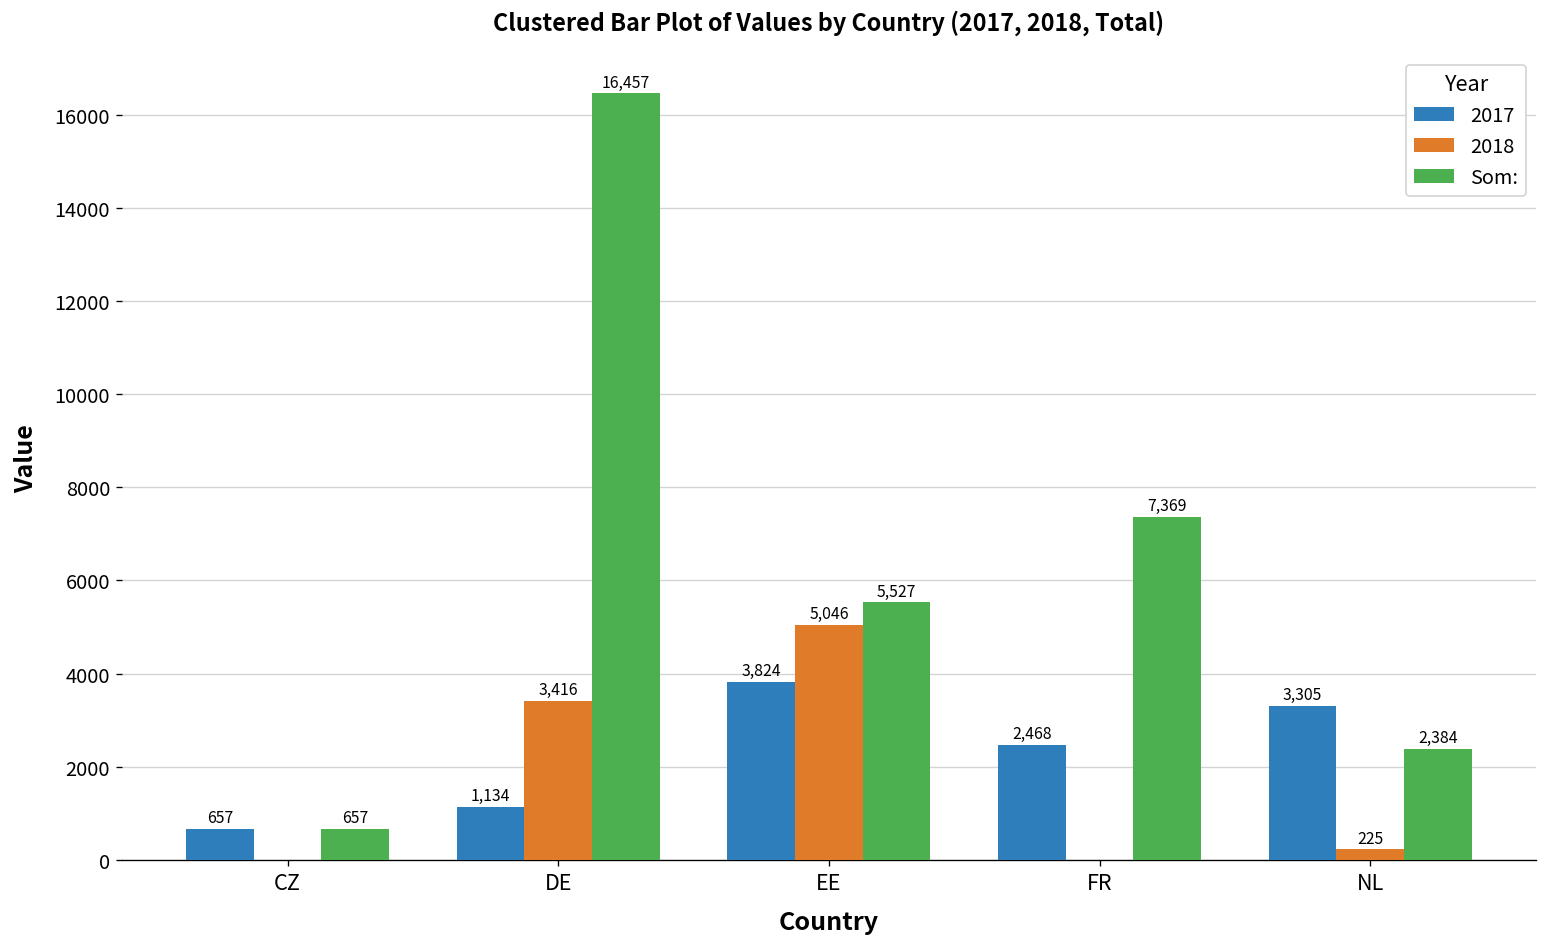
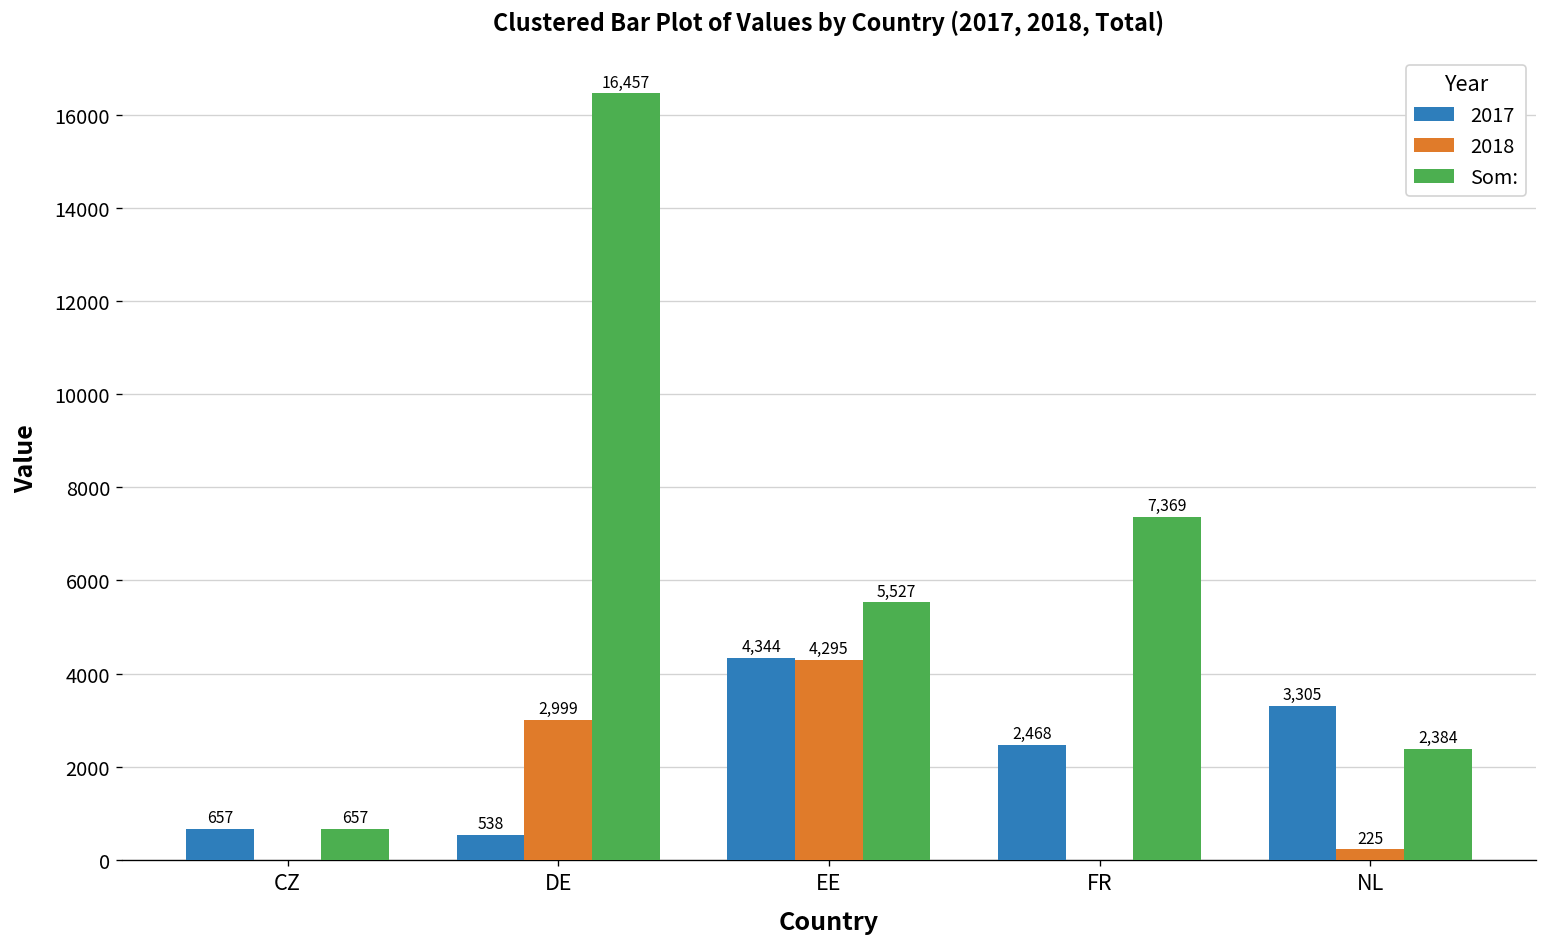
2017, DE: 1,134 -> 538
2018, DE: 3,416 -> 2,999
2017, EE: 3,824 -> 4,344
2018, EE: 5,046 -> 4,295
